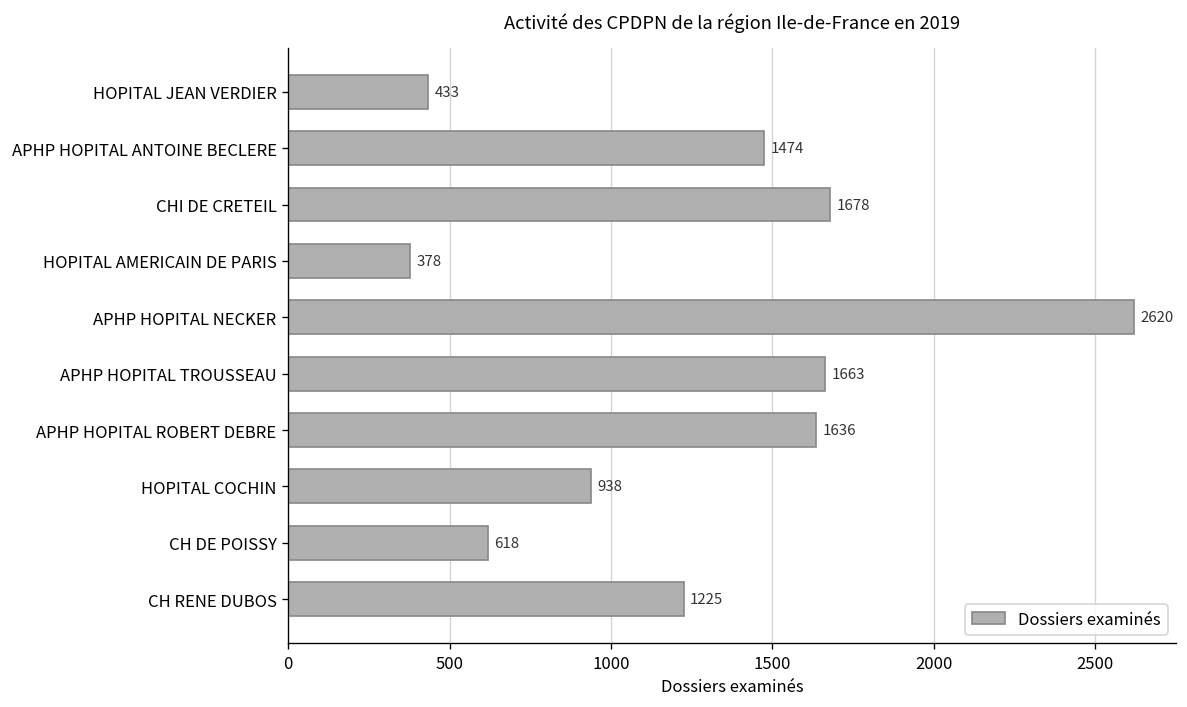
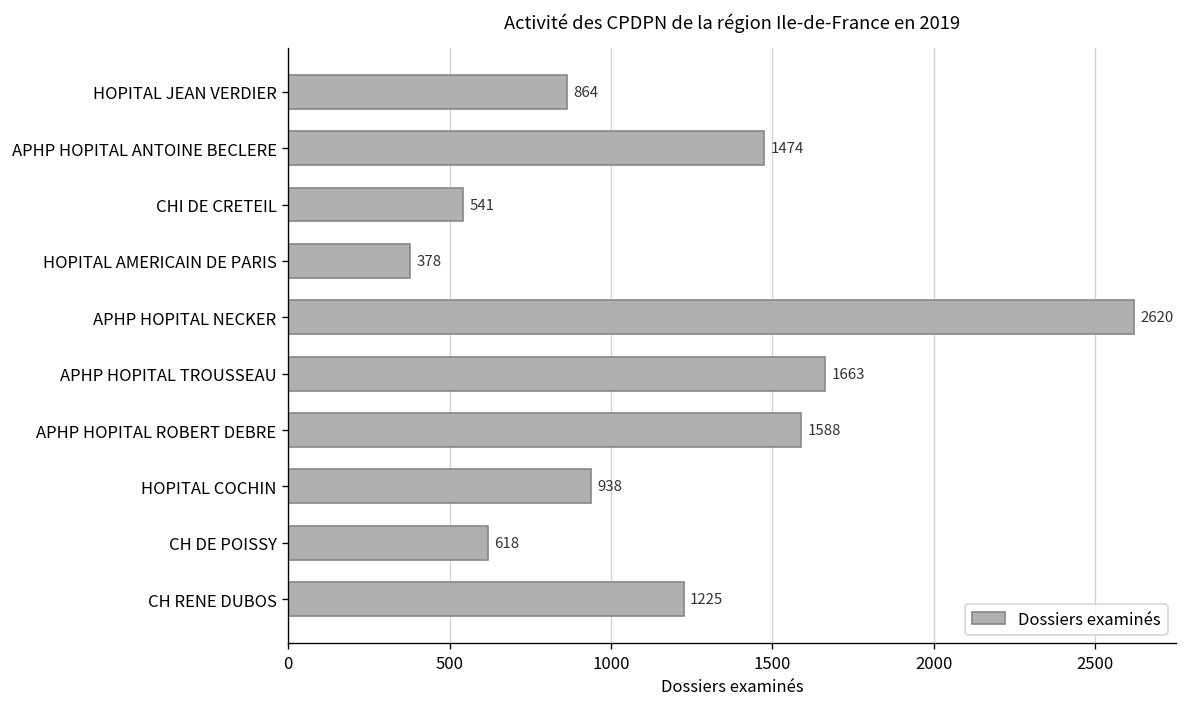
HOPITAL JEAN VERDIER: 433 -> 864
CHI DE CRETEIL: 1678 -> 541
APHP HOPITAL ROBERT DEBRE: 1636 -> 1588
